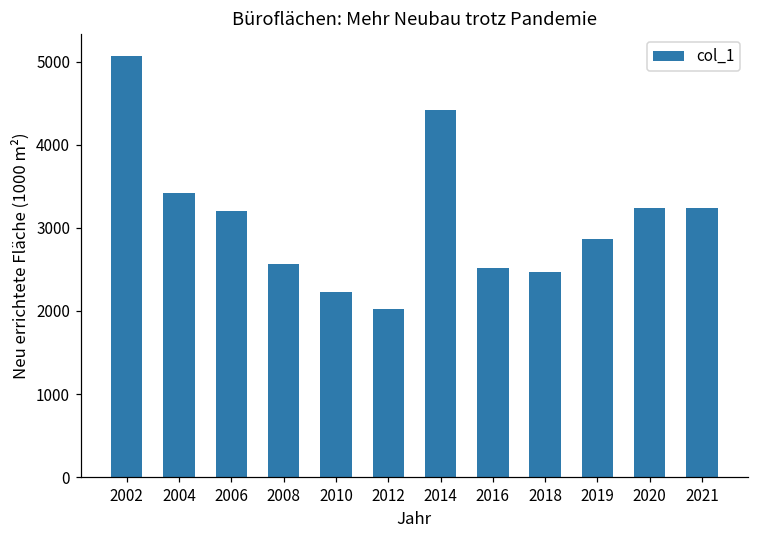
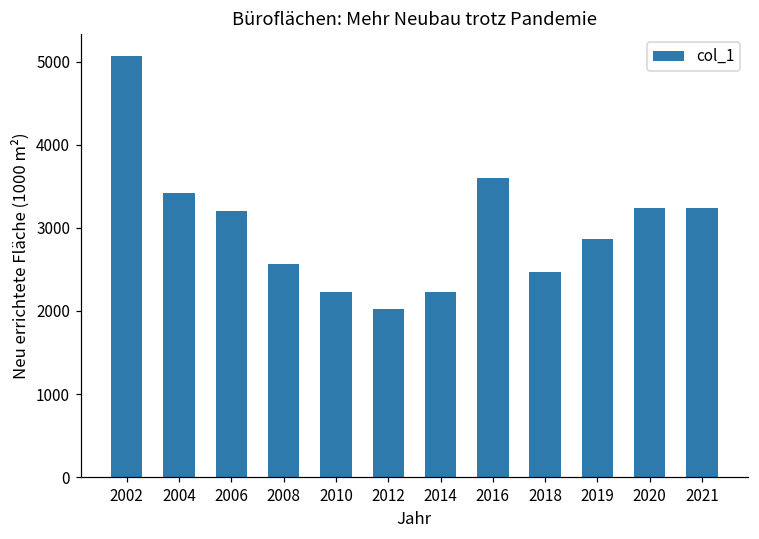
2014: 4400 -> 2200
2016: 2500 -> 3600
